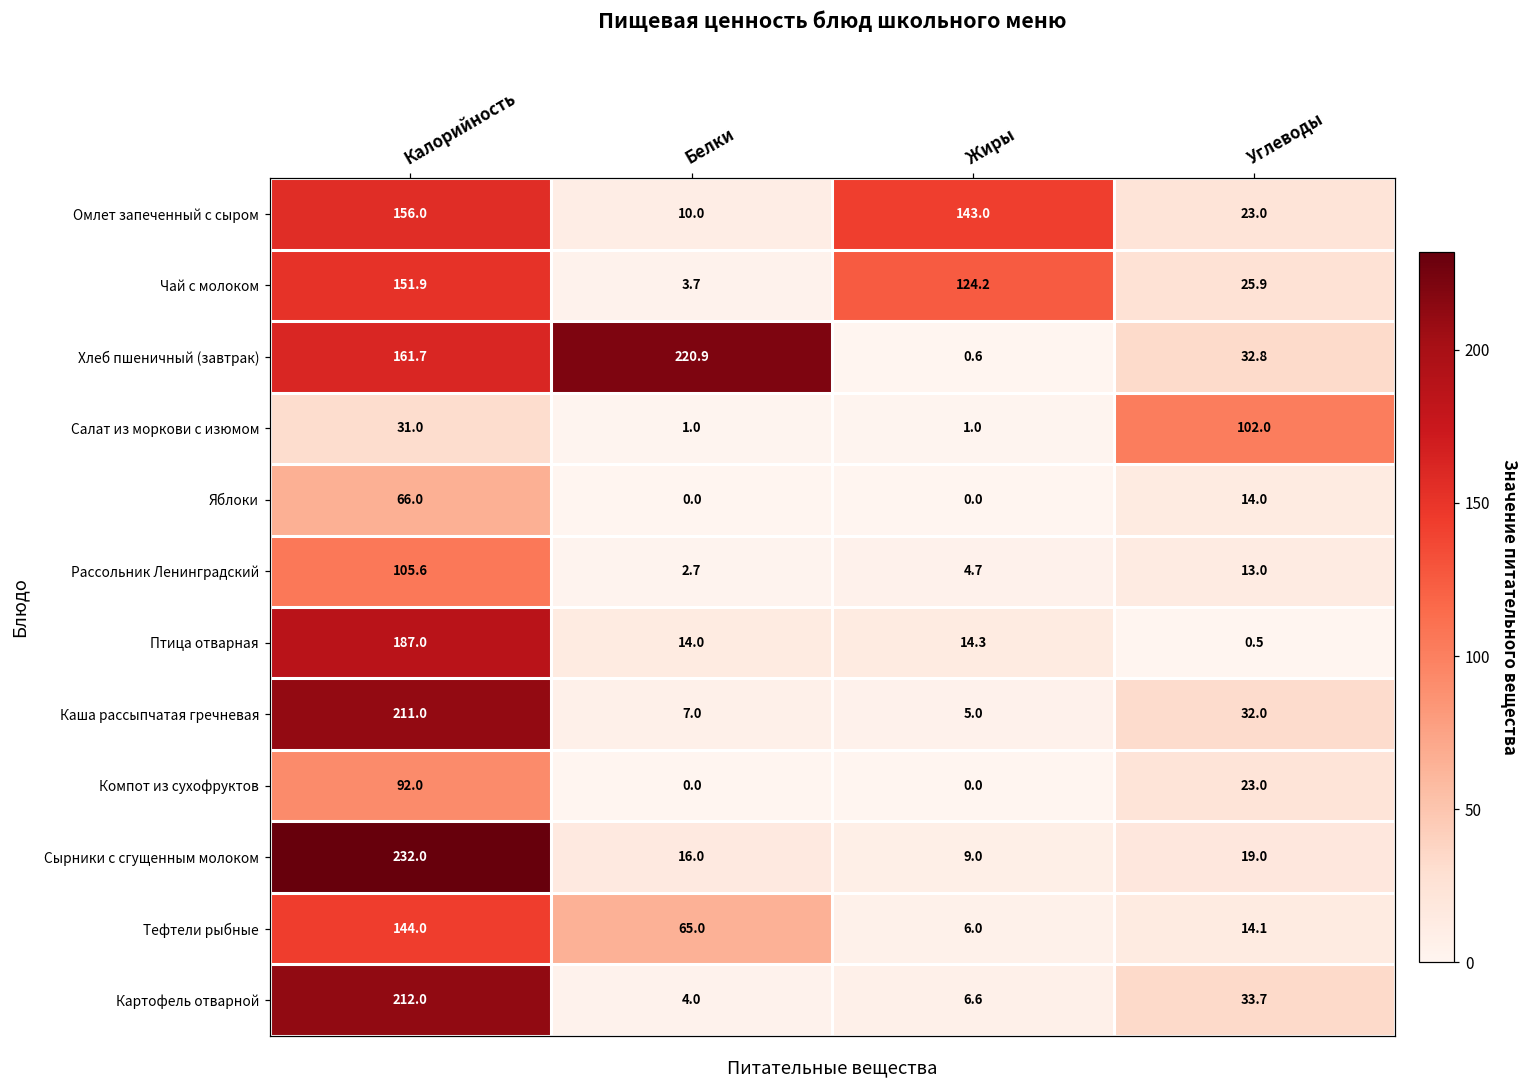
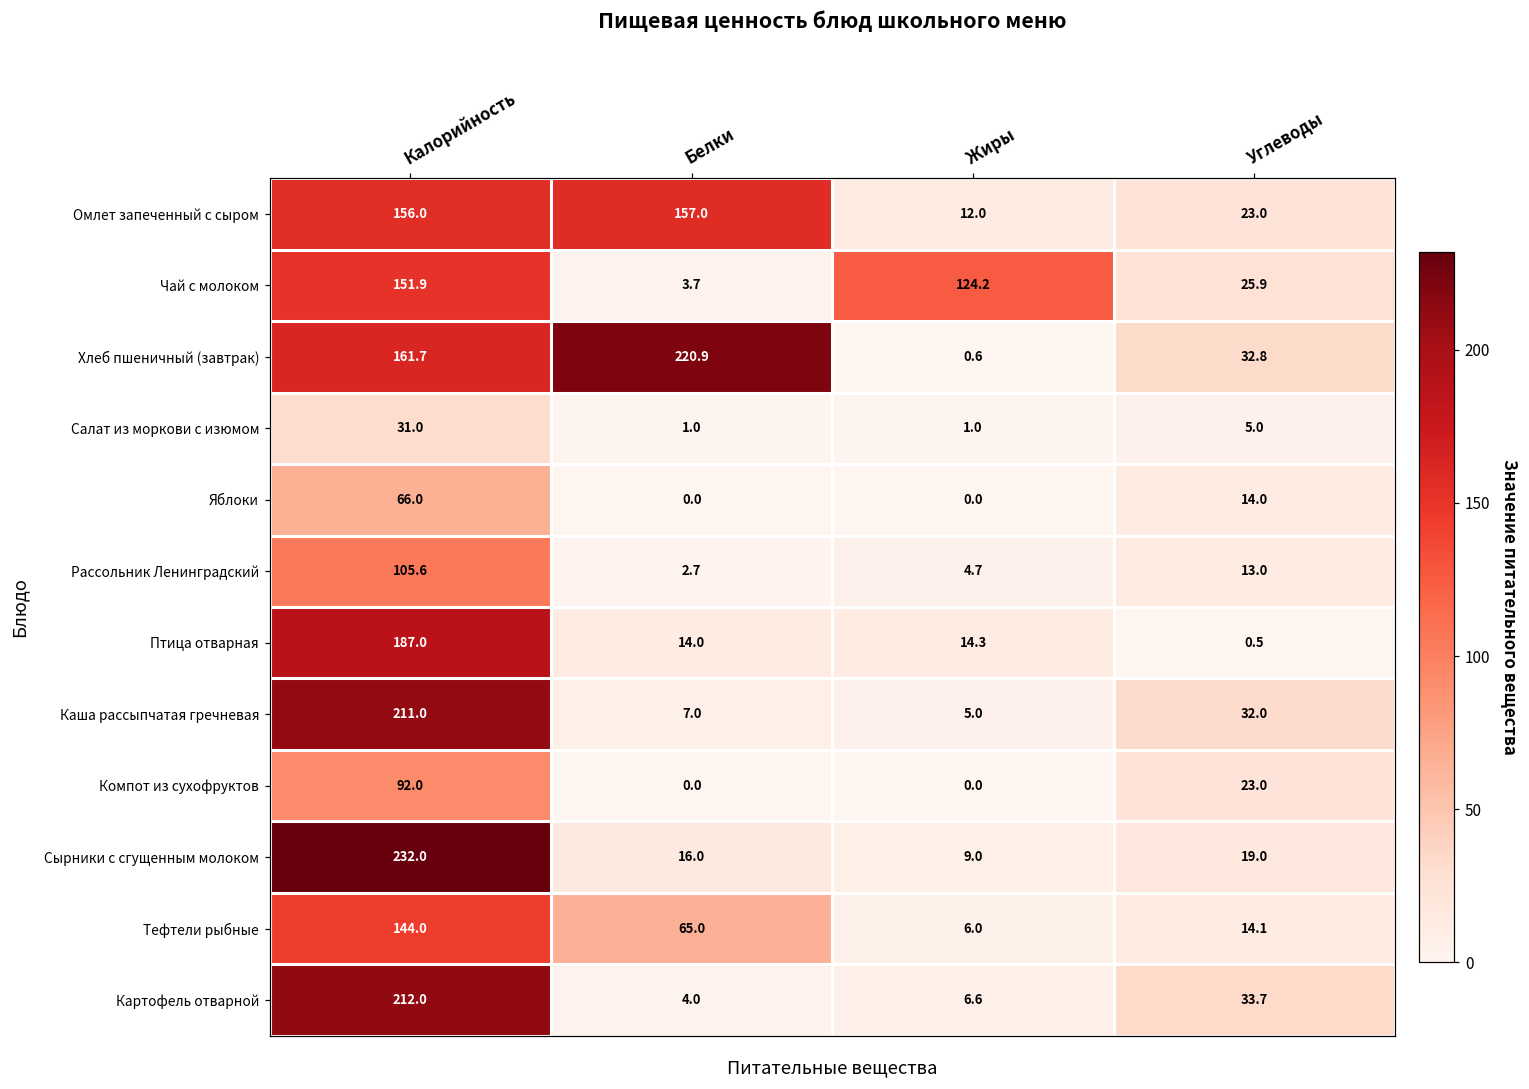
Омлет запеченный с сыром, Белки: 10.0 -> 157.0
Омлет запеченный с сыром, Жиры: 143.0 -> 12.0
Салат из моркови с изюмом, Углеводы: 102.0 -> 5.0
